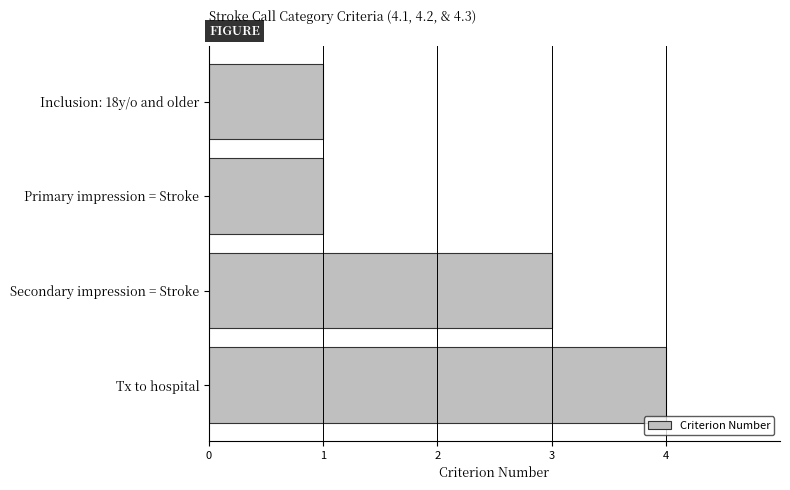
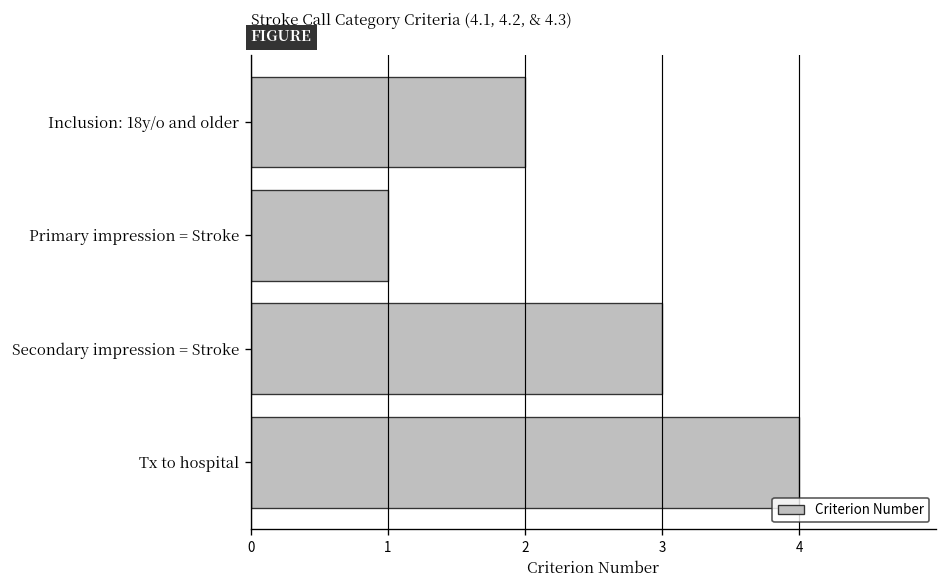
Inclusion: 18y/o and older: 1 -> 2
